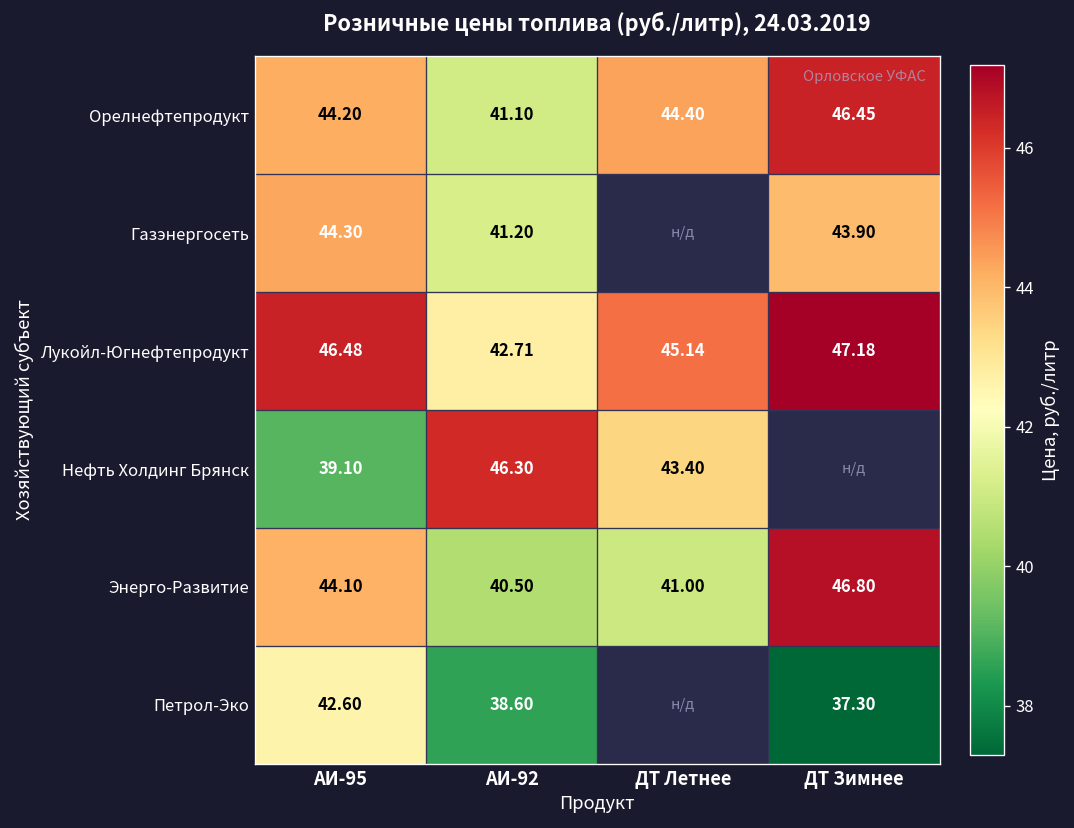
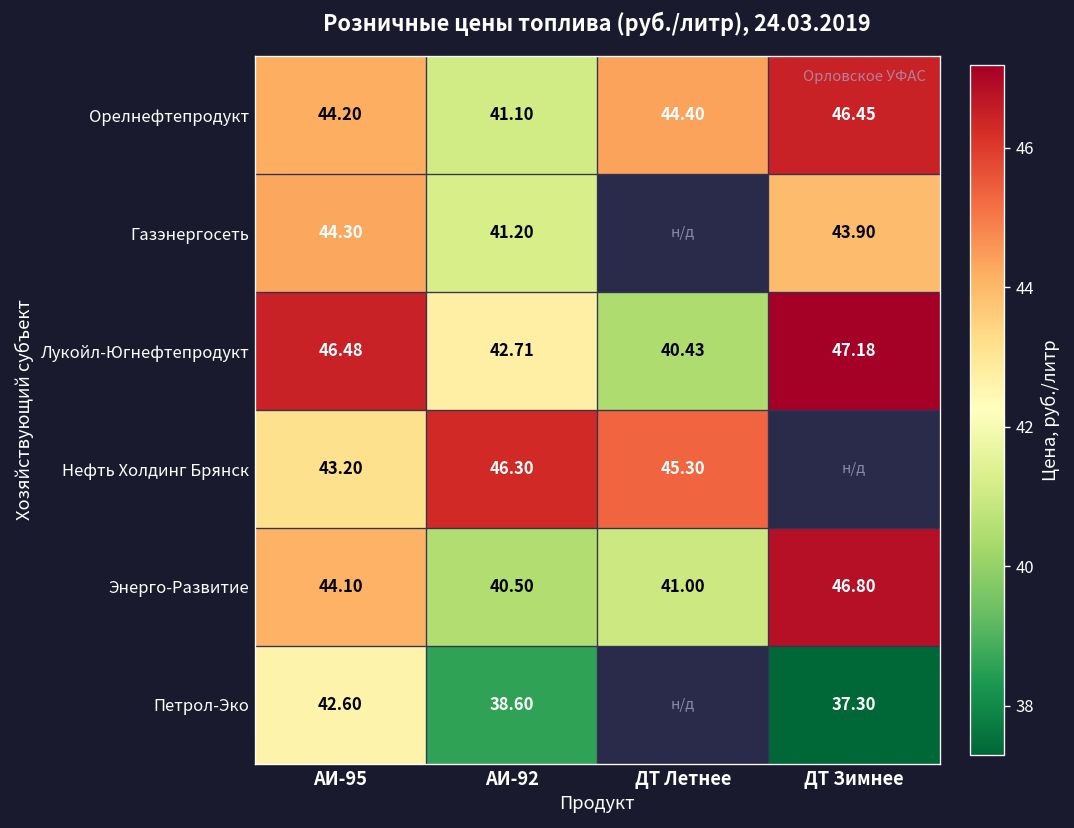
Лукойл-Югнефтепродукт, ДТ Летнее: 45.14 -> 40.43
Нефть Холдинг Брянск, АИ-95: 39.10 -> 43.20
Нефть Холдинг Брянск, ДТ Летнее: 43.40 -> 45.30
